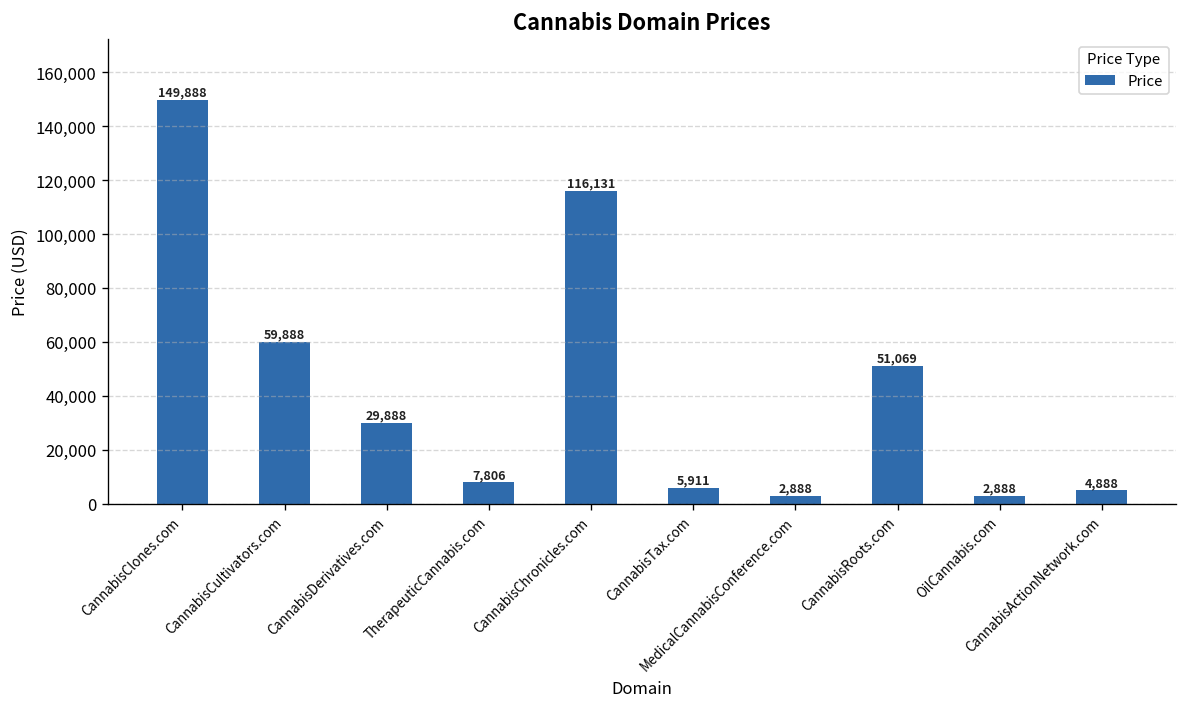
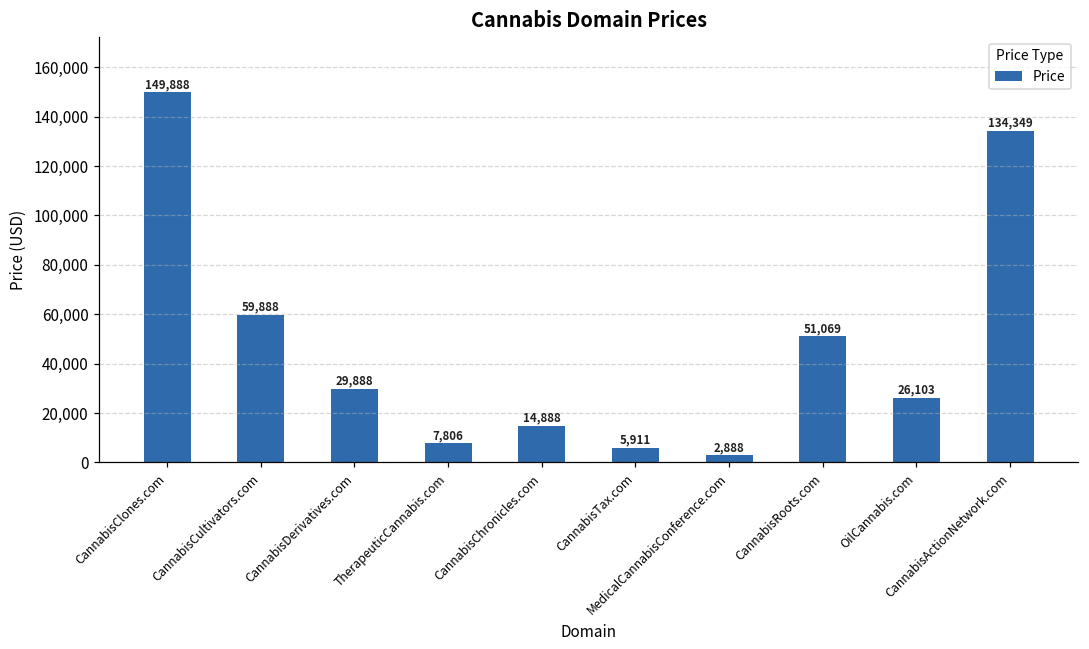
CannabisChronicles.com: 116,131 -> 14,888
OilCannabis.com: 2,888 -> 26,103
CannabisActionNetwork.com: 4,888 -> 134,349
